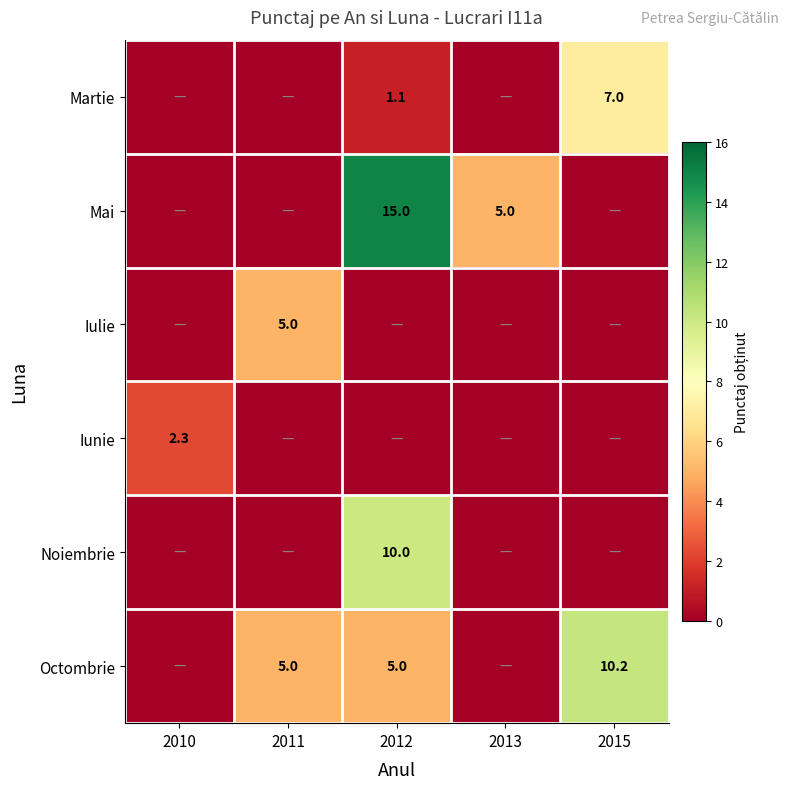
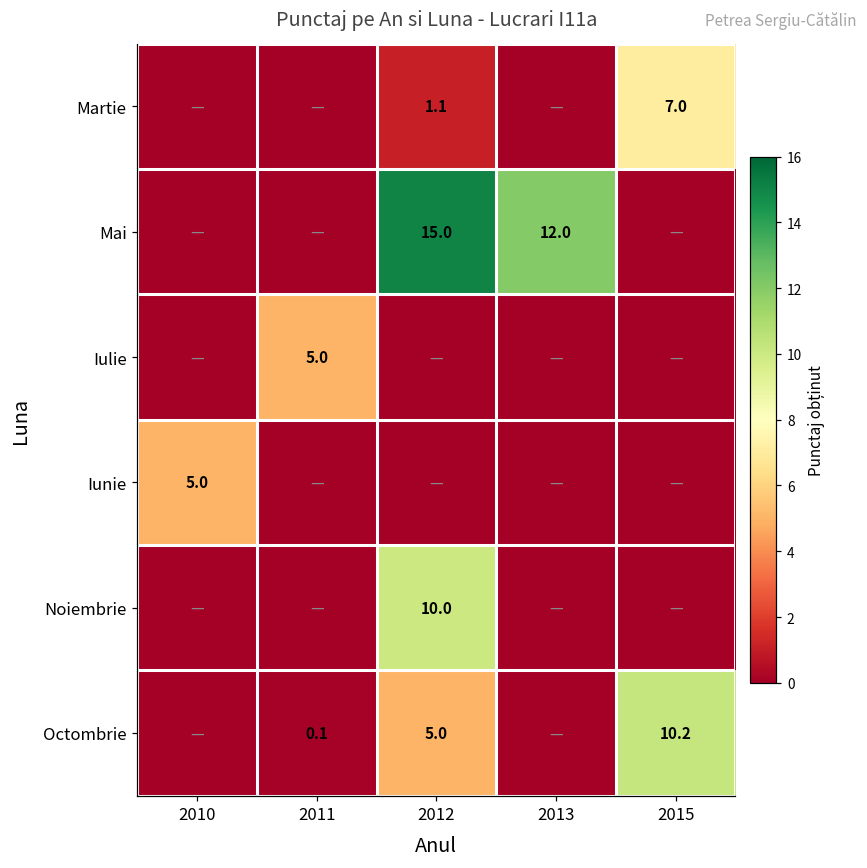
Mai, 2013: 5.0 -> 12.0
Iunie, 2010: 2.3 -> 5.0
Octombrie, 2011: 5.0 -> 0.1
